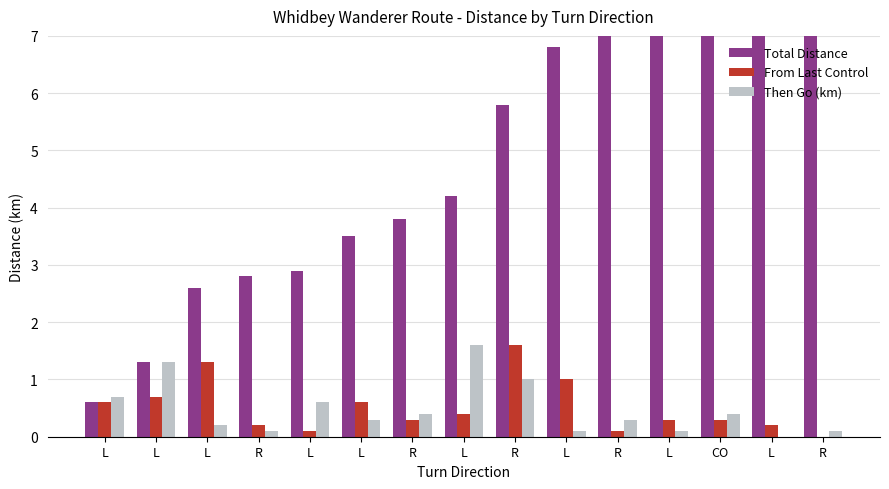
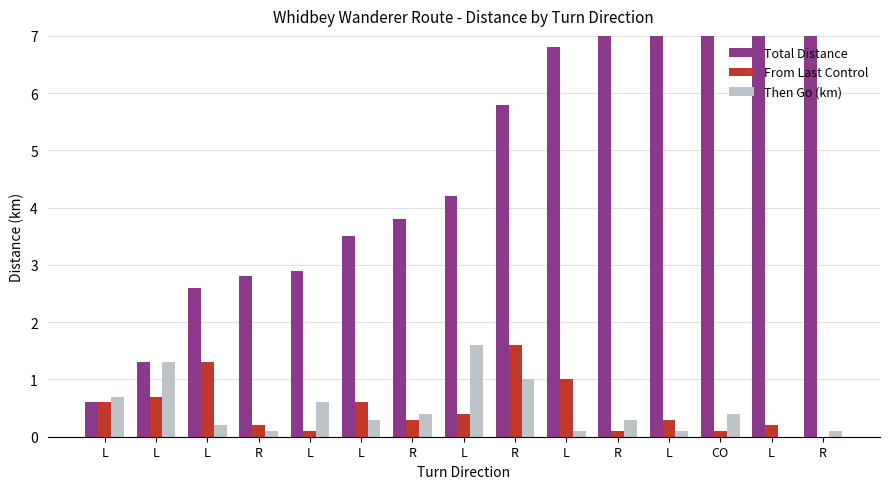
From Last Control, CO: 0.3 -> 0.1
